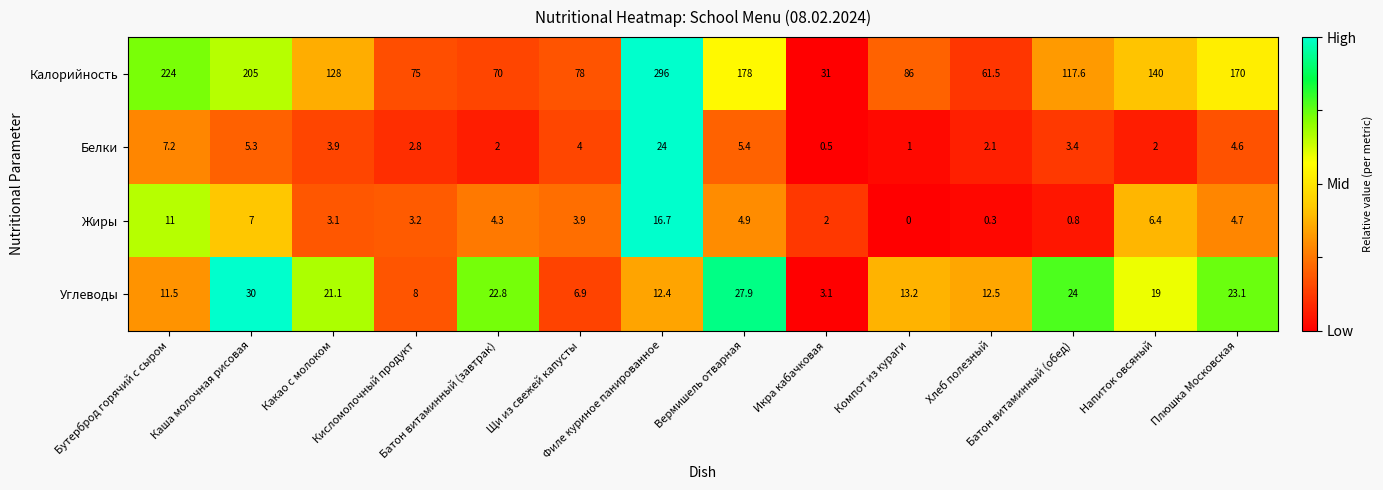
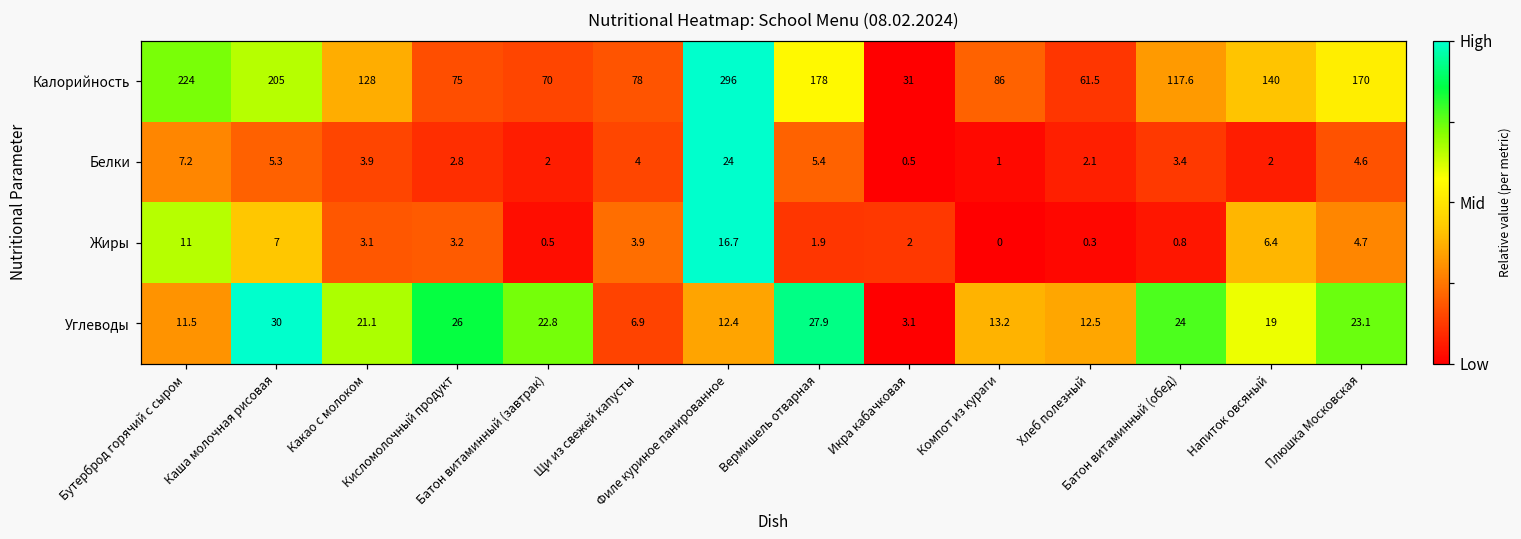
Жиры, Батон витаминный (завтрак): 4.3 -> 0.5
Жиры, Вермишель отварная: 4.9 -> 1.9
Углеводы, Кисломолочный продукт: 8 -> 26
